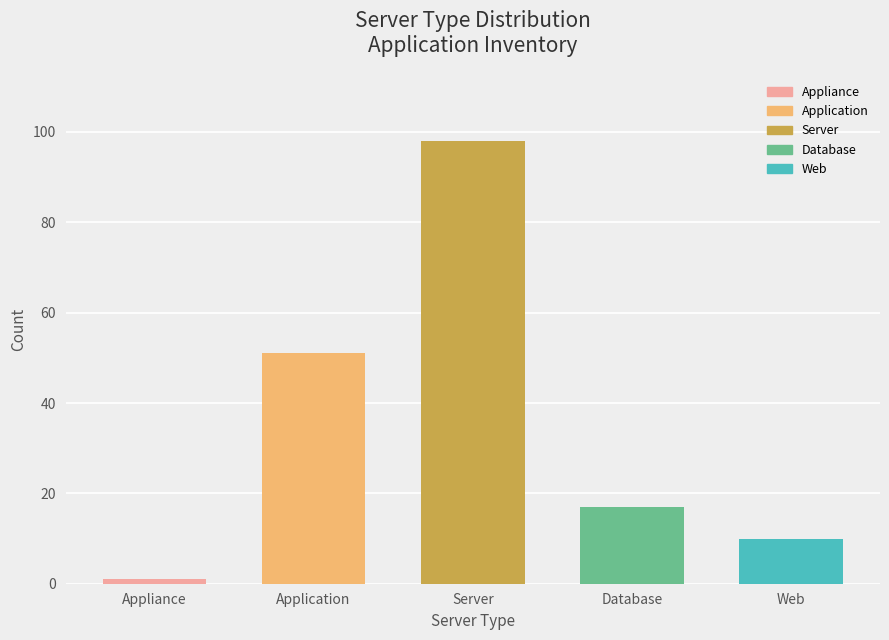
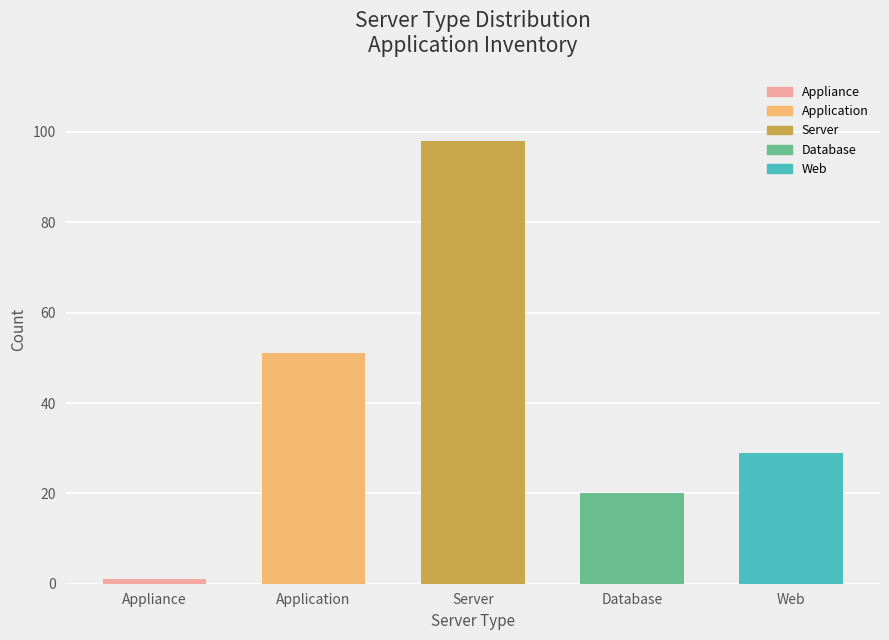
Database: 17 -> 20
Web: 10 -> 29
